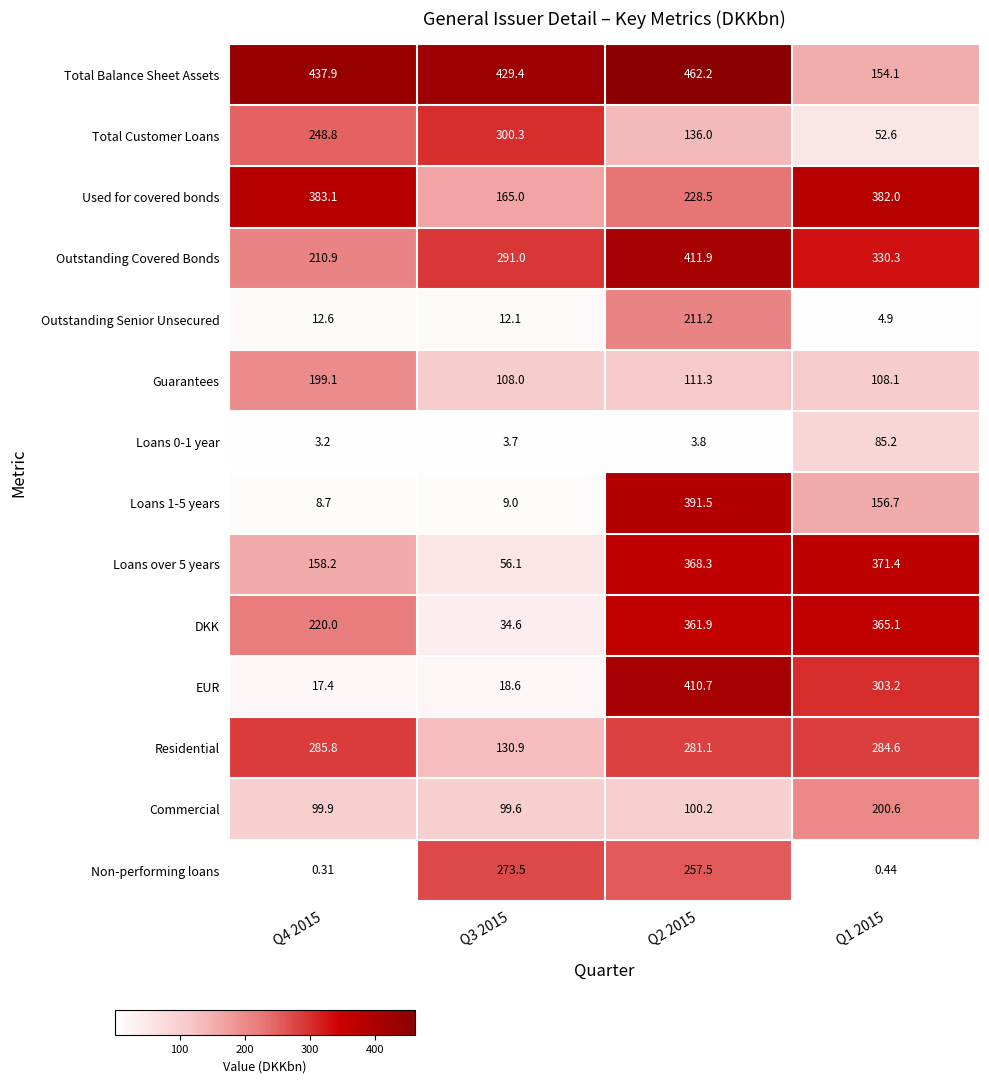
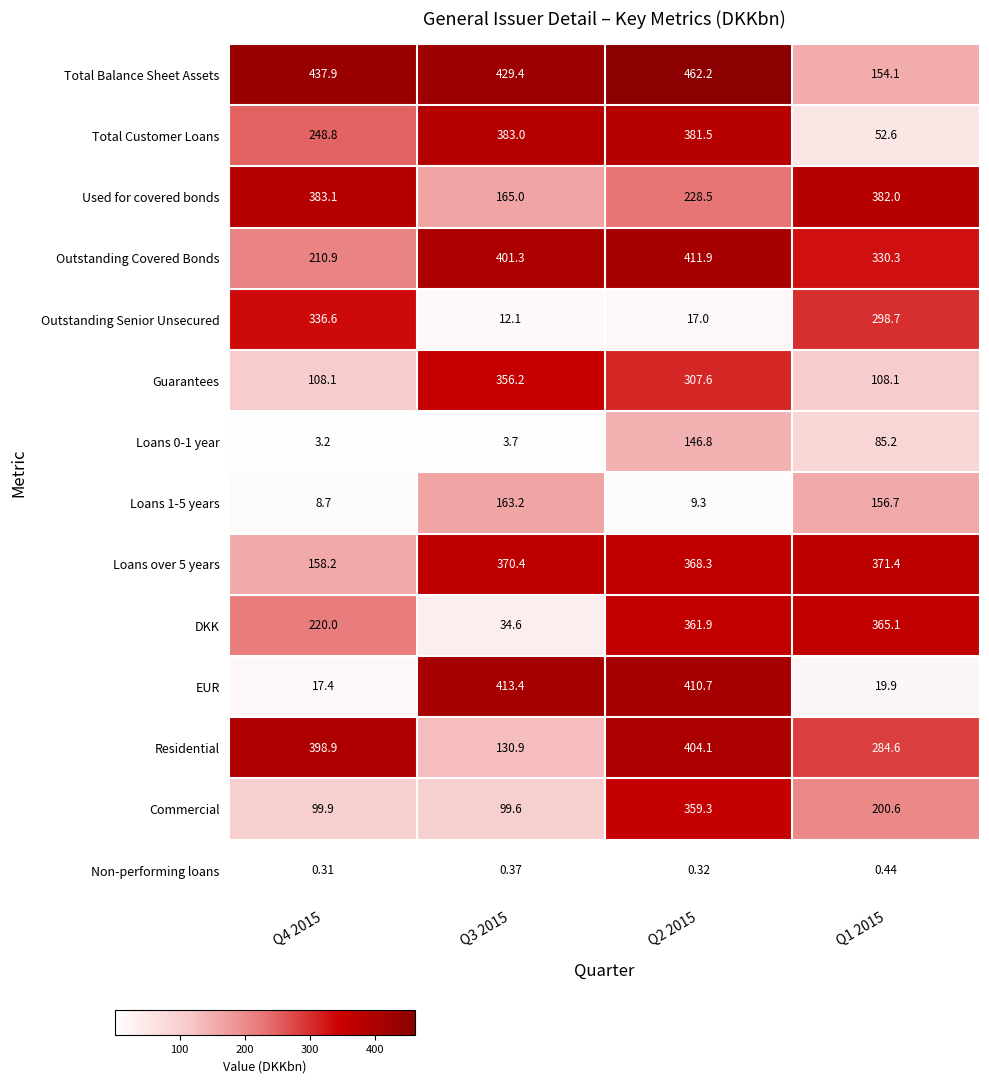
Total Customer Loans, Q3 2015: 300.3 -> 383.0
Total Customer Loans, Q2 2015: 136.0 -> 381.5
Outstanding Covered Bonds, Q3 2015: 291.0 -> 401.3
Outstanding Senior Unsecured, Q4 2015: 12.6 -> 336.6
Outstanding Senior Unsecured, Q2 2015: 211.2 -> 17.0
Outstanding Senior Unsecured, Q1 2015: 4.9 -> 298.7
Guarantees, Q4 2015: 199.1 -> 108.1
Guarantees, Q3 2015: 108.0 -> 356.2
Guarantees, Q2 2015: 111.3 -> 307.6
Loans 0-1 year, Q2 2015: 3.8 -> 146.8
Loans 1-5 years, Q3 2015: 9.0 -> 163.2
Loans 1-5 years, Q2 2015: 391.5 -> 9.3
Loans over 5 years, Q3 2015: 56.1 -> 370.4
EUR, Q3 2015: 18.6 -> 413.4
EUR, Q1 2015: 303.2 -> 19.9
Residential, Q4 2015: 285.8 -> 398.9
Residential, Q2 2015: 281.1 -> 404.1
Commercial, Q2 2015: 100.2 -> 359.3
Non-performing loans, Q3 2015: 273.5 -> 0.37
Non-performing loans, Q2 2015: 257.5 -> 0.32
